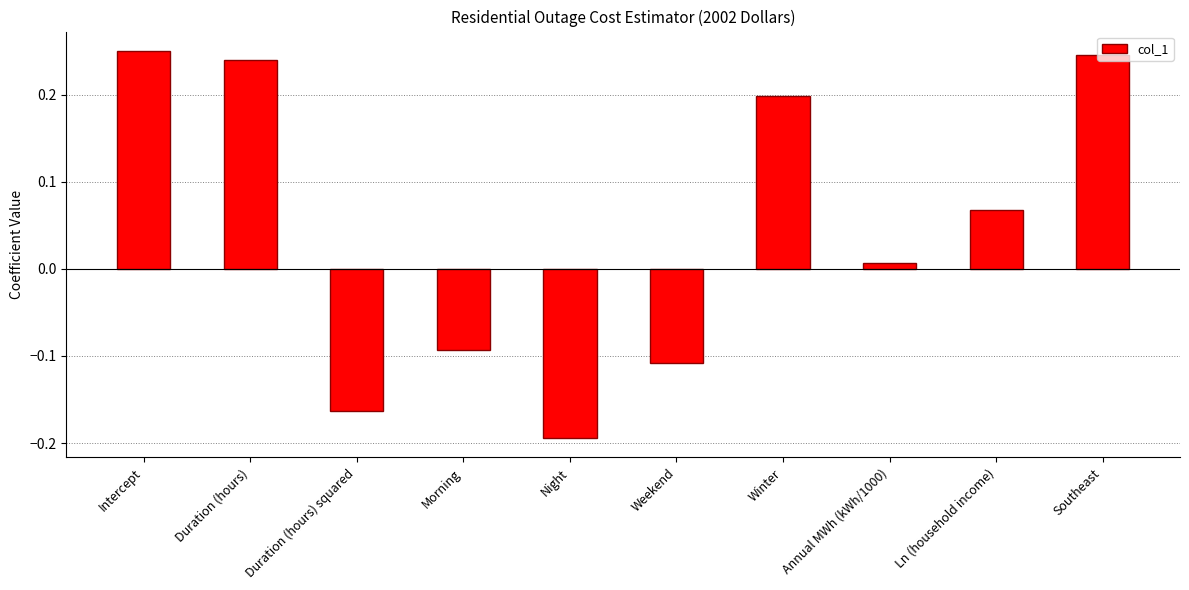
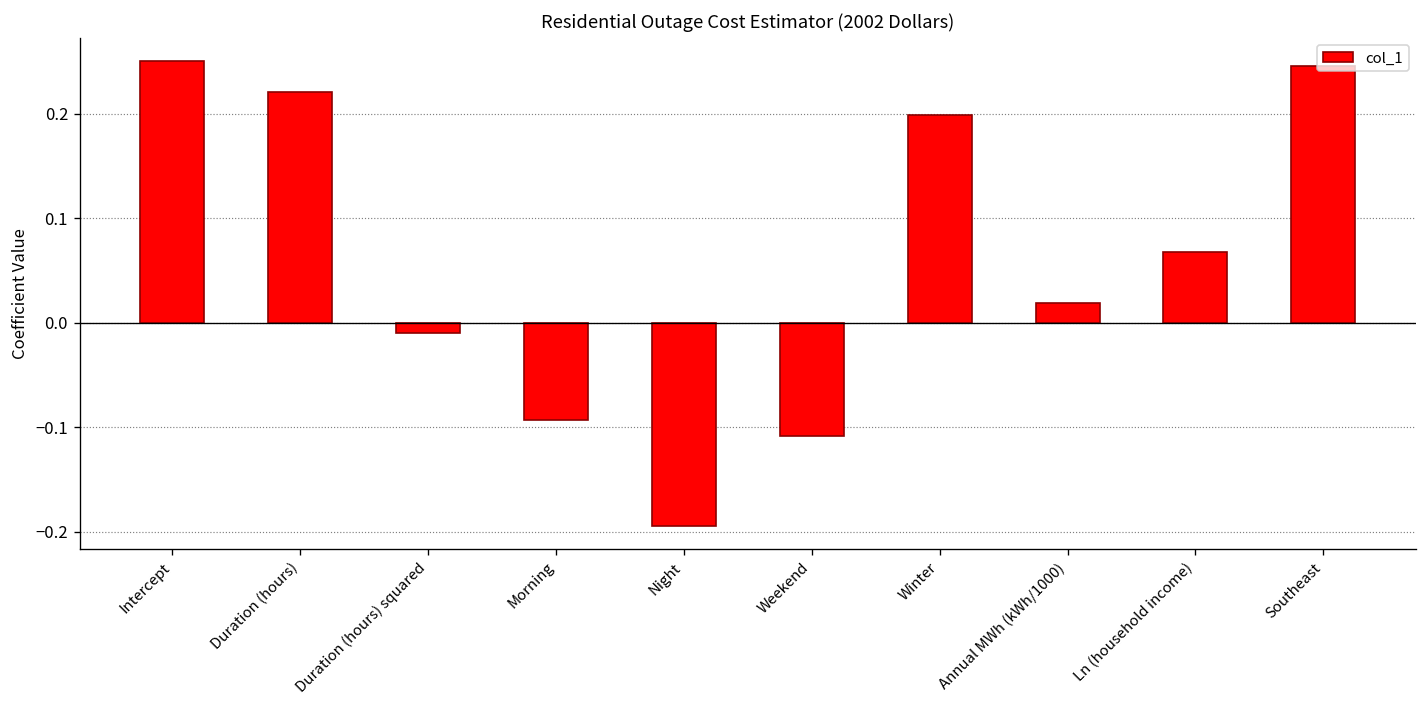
Duration (hours): 0.24 -> 0.22
Duration (hours) squared: -0.16 -> -0.01
Annual MWh (kWh/1000): 0.01 -> 0.02
